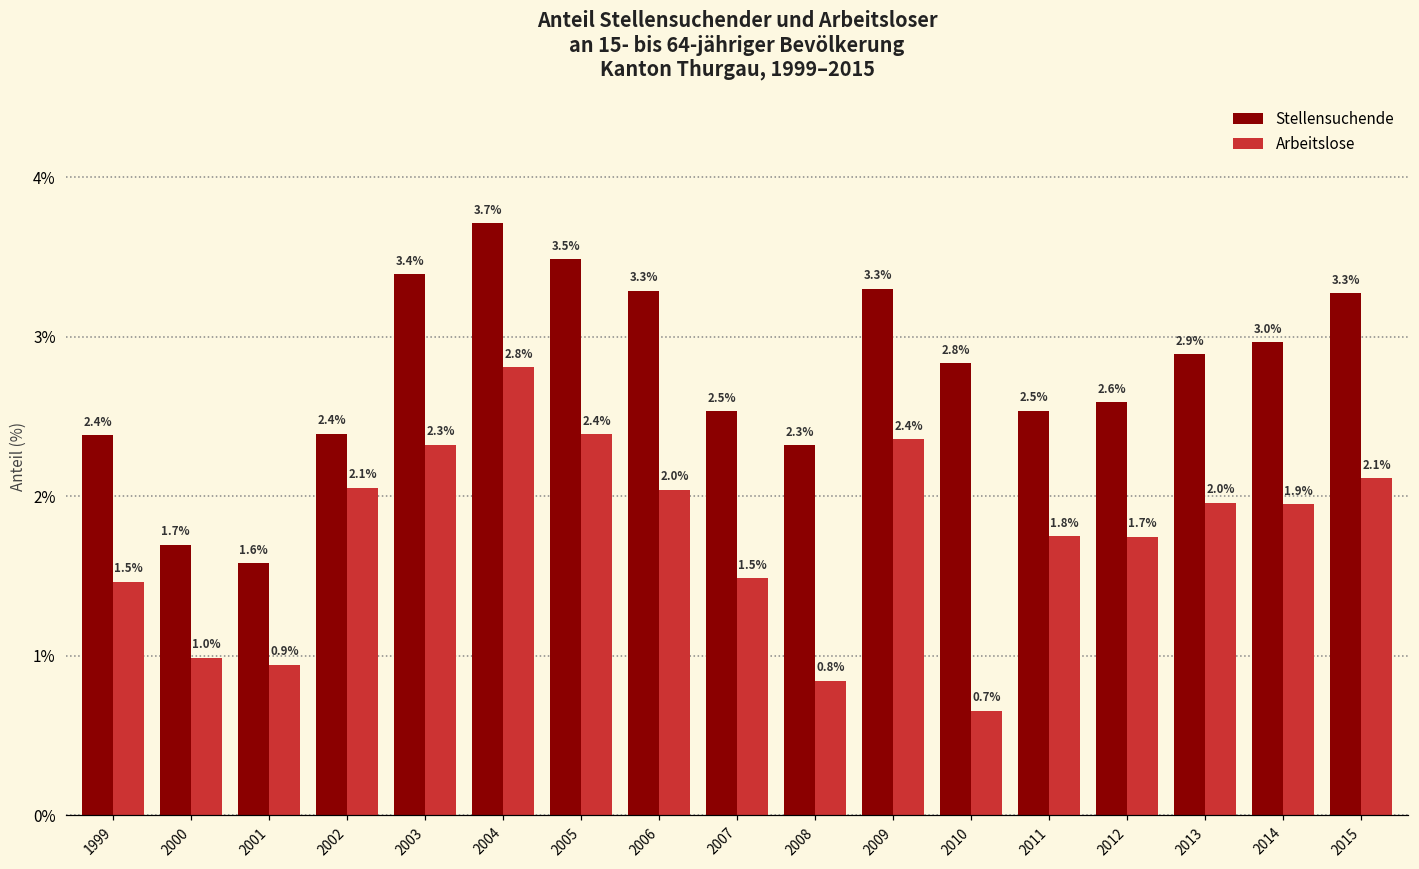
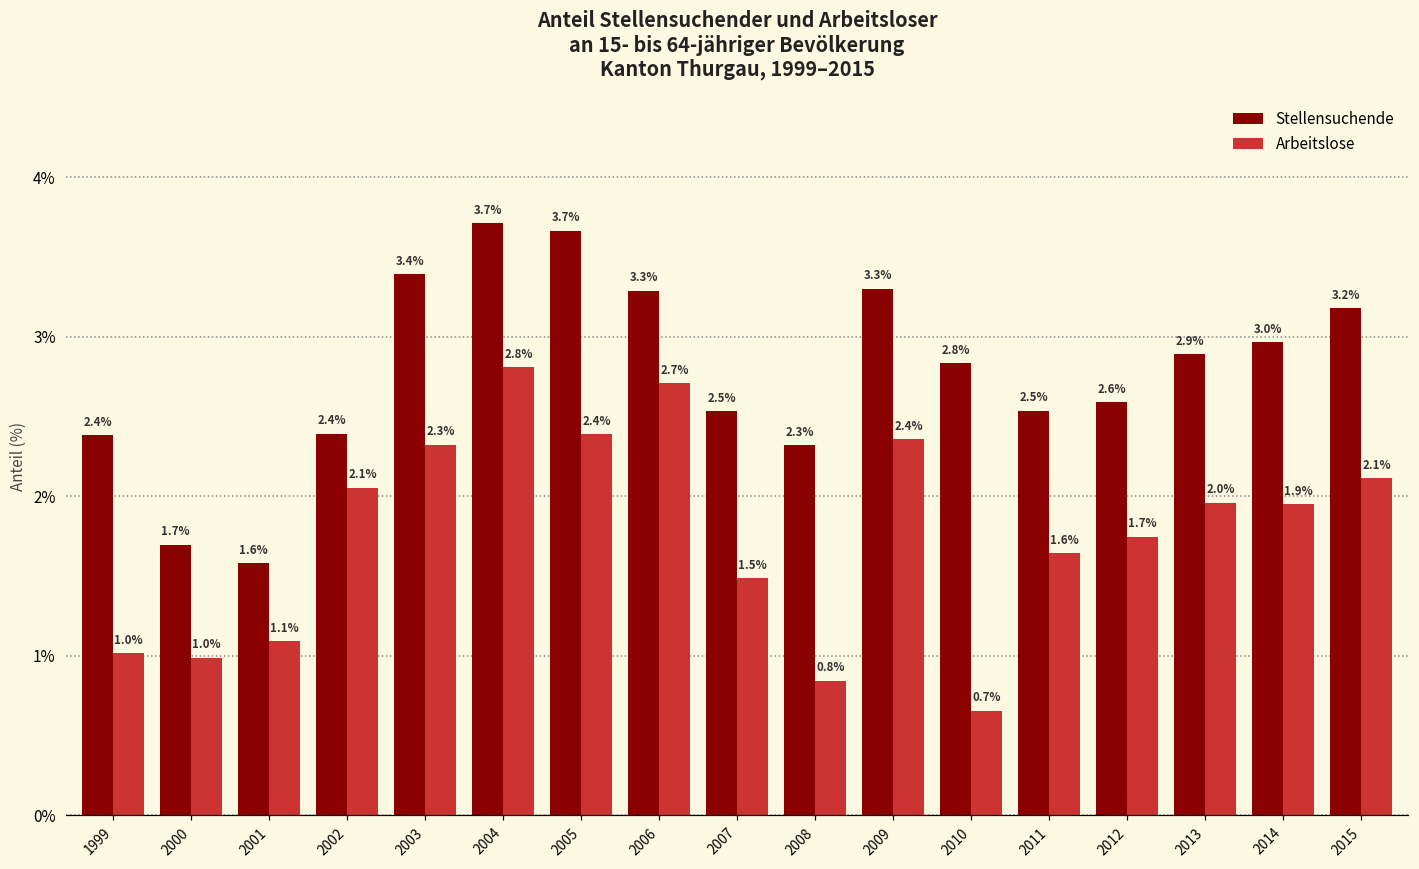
Arbeitslose, 1999: 1.5% -> 1.0%
Arbeitslose, 2001: 0.9% -> 1.1%
Stellensuchende, 2005: 3.5% -> 3.7%
Arbeitslose, 2006: 2.0% -> 2.7%
Arbeitslose, 2011: 1.8% -> 1.6%
Stellensuchende, 2015: 3.3% -> 3.2%
